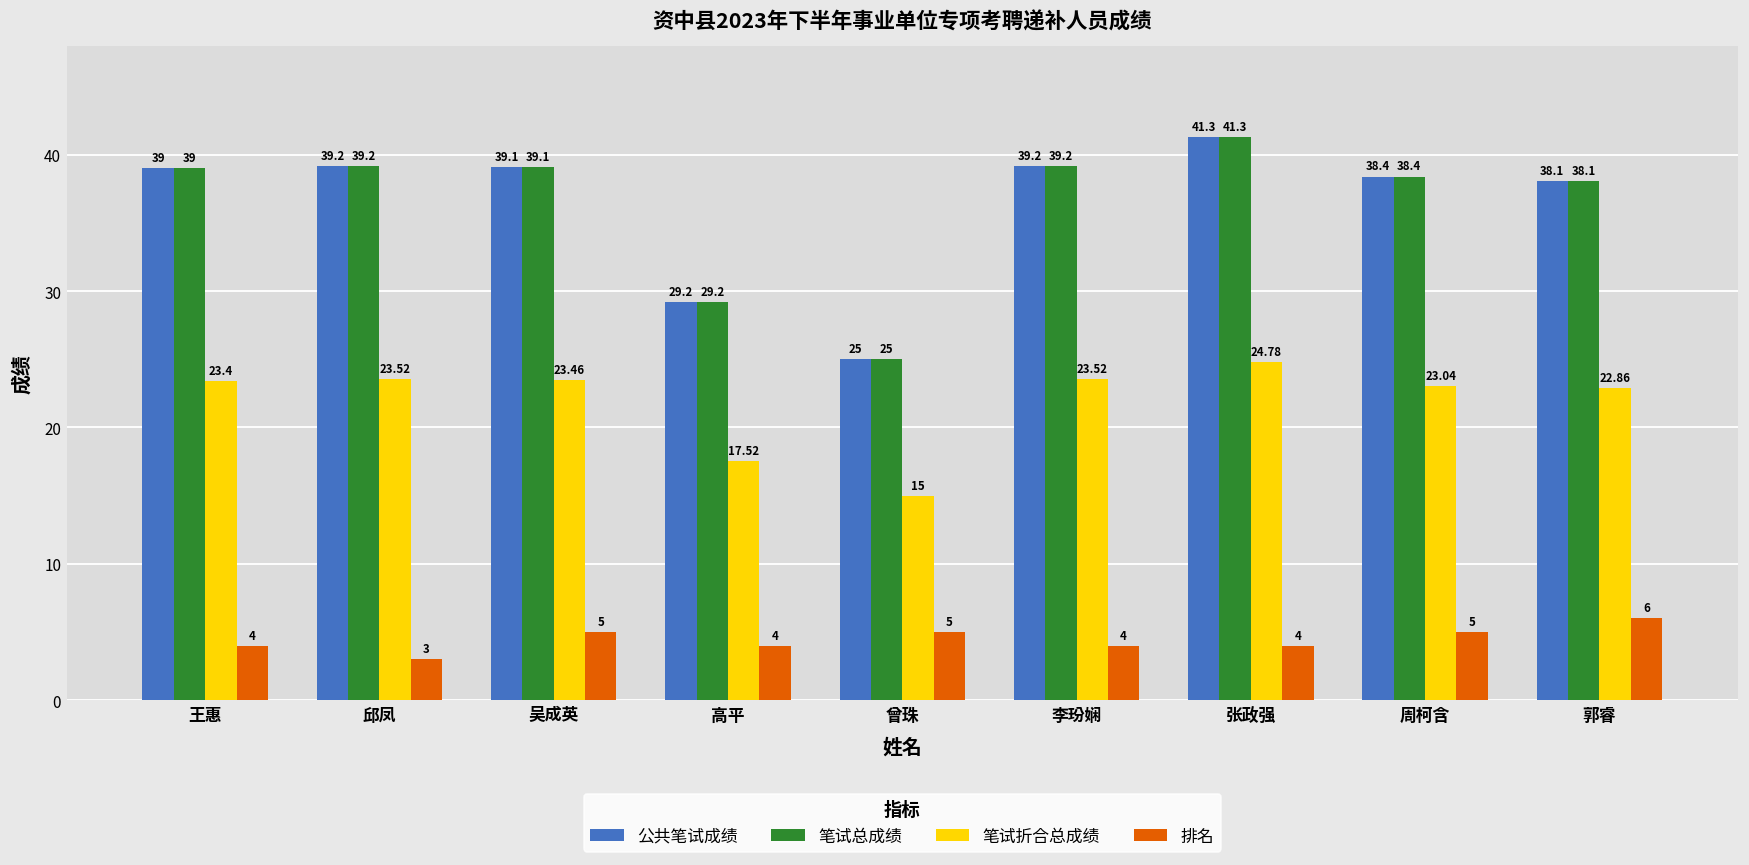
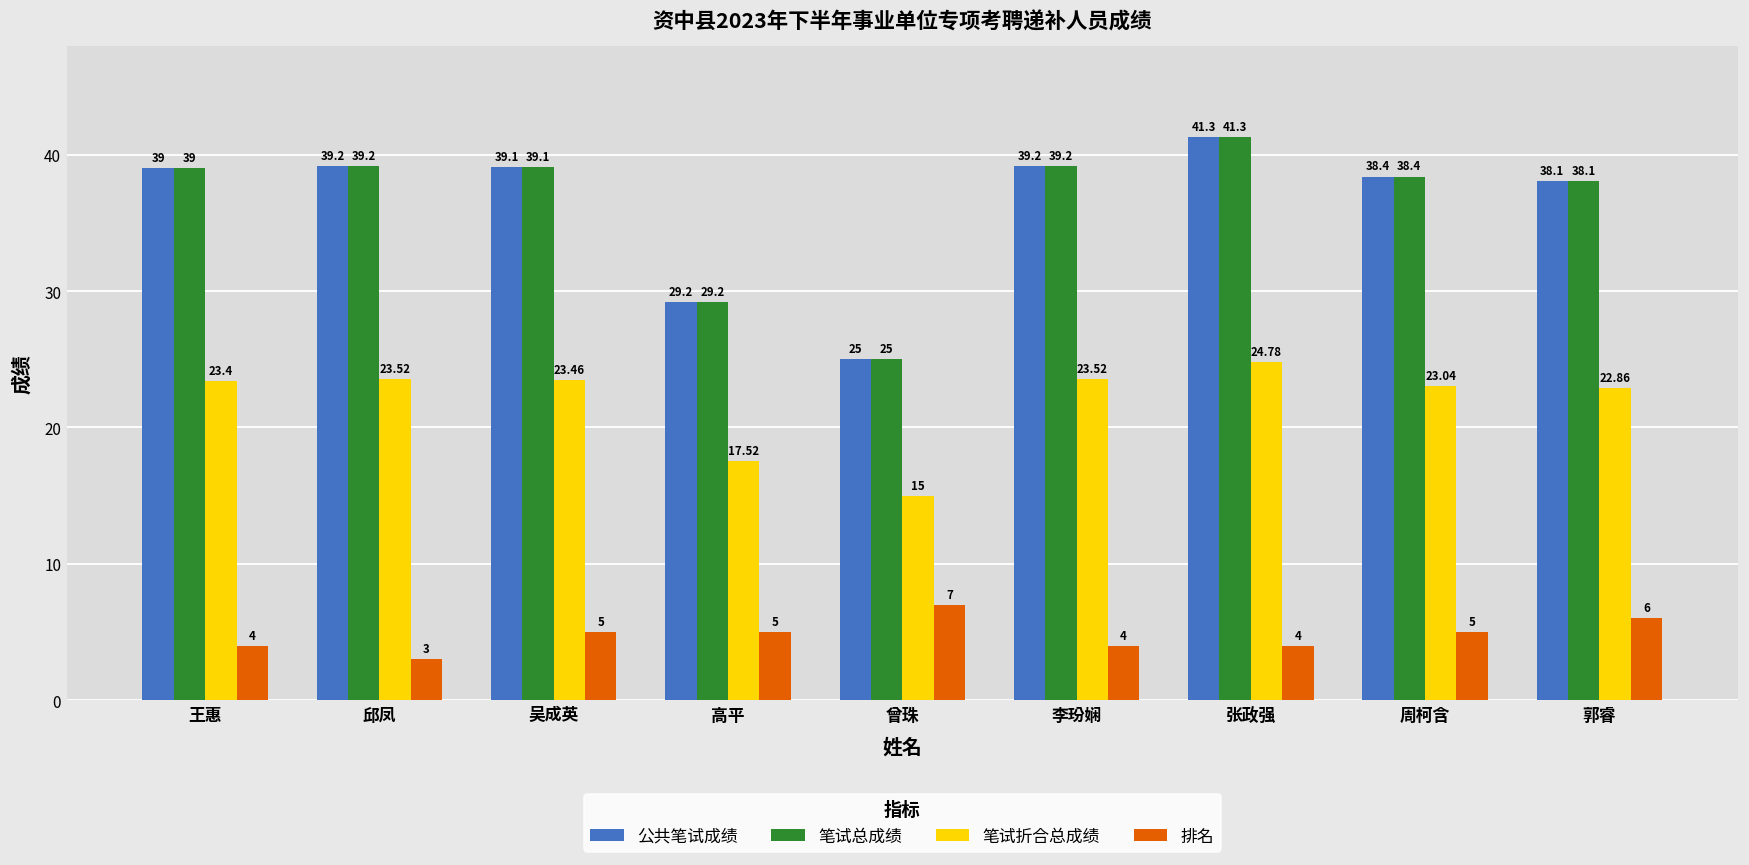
排名, 高平: 4 -> 5
排名, 曾珠: 5 -> 7
